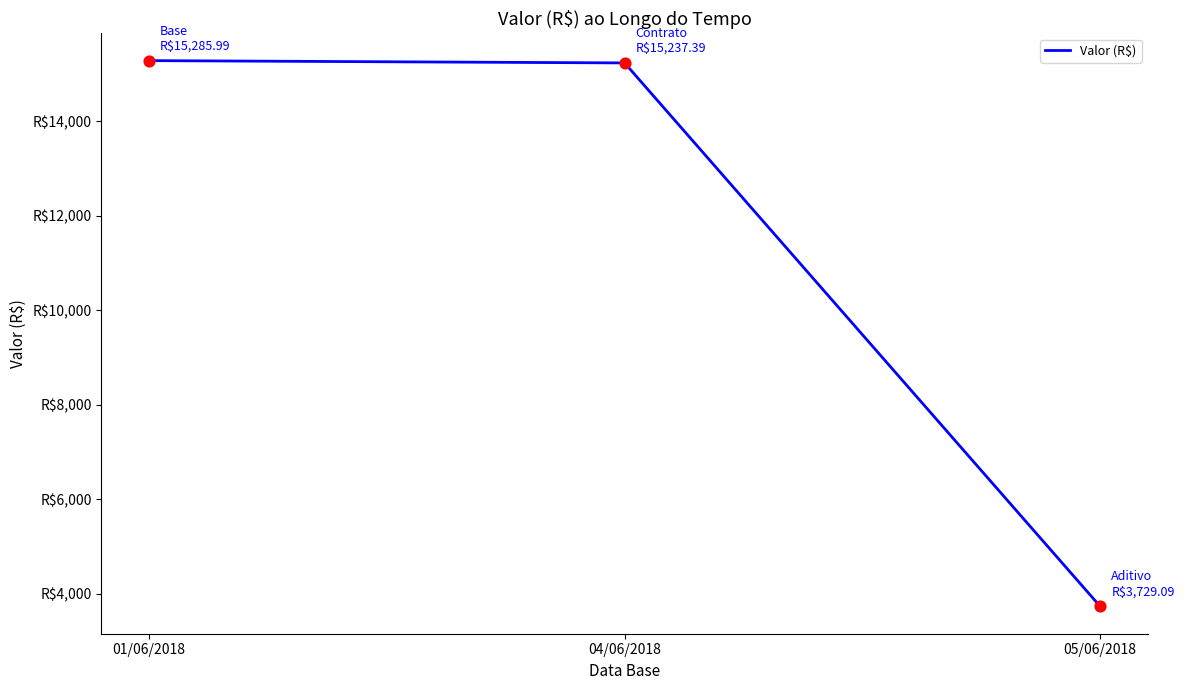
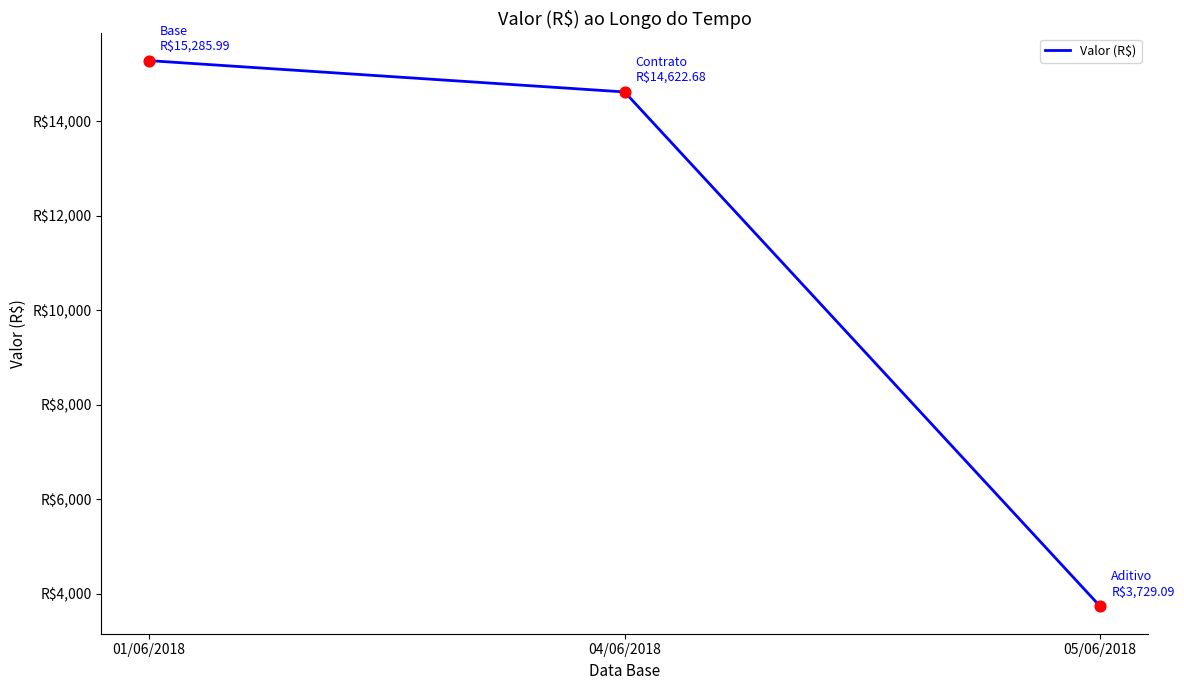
04/06/2018: $15,237.39 -> $14,622.68
